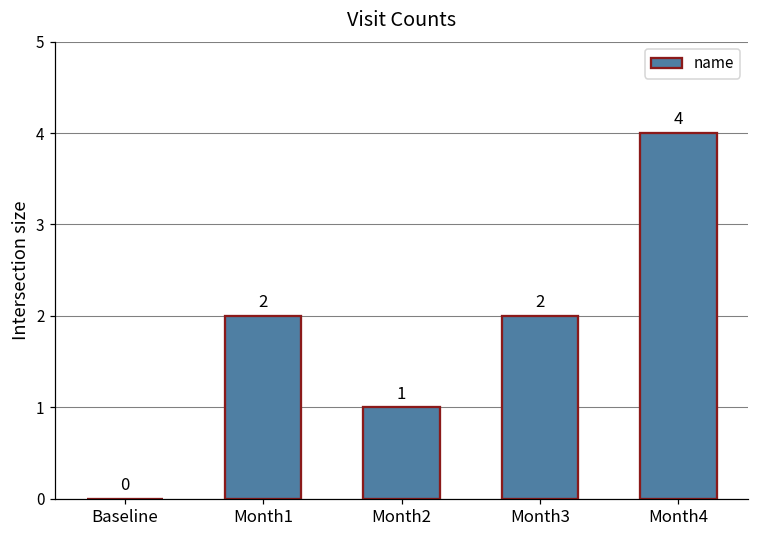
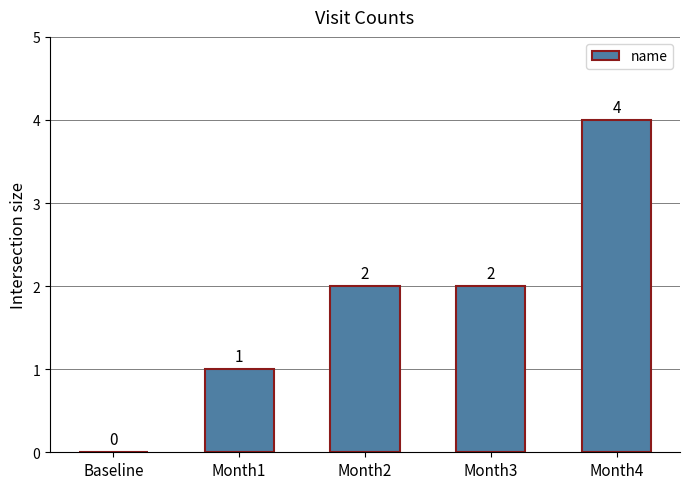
Month1: 2 -> 1
Month2: 1 -> 2
